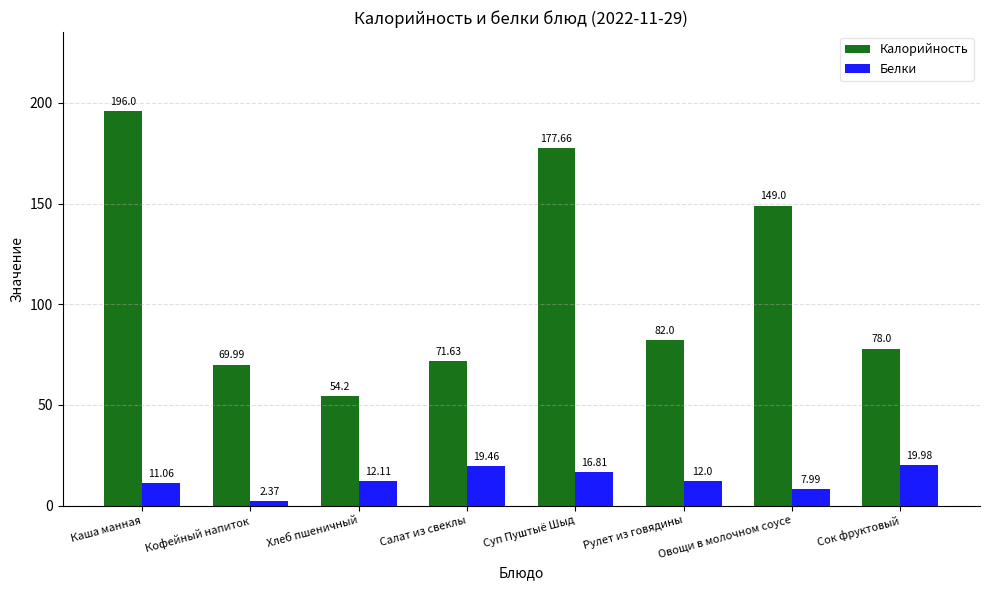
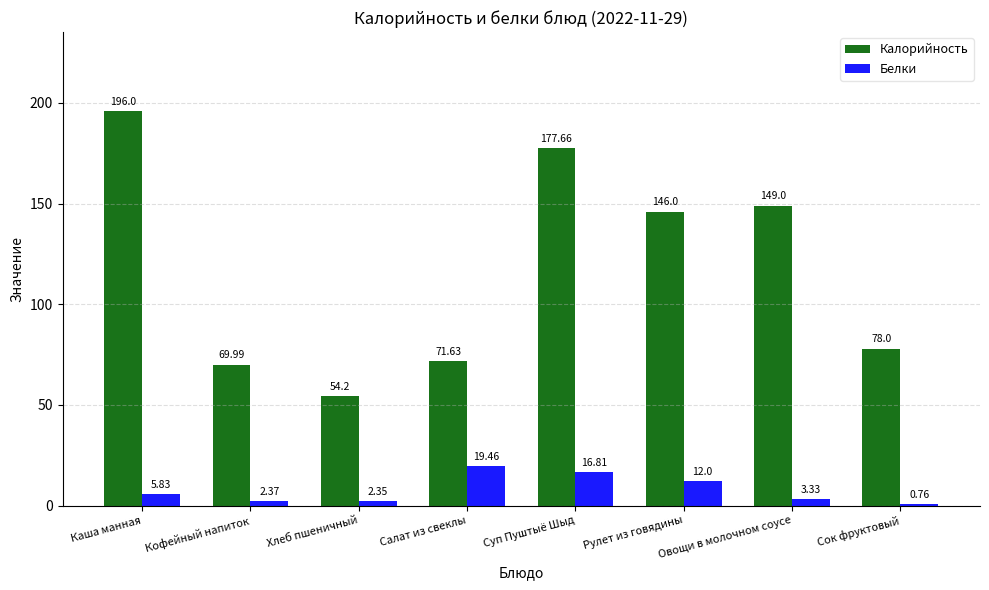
Белки, Каша манная: 11.06 -> 5.83
Белки, Хлеб пшеничный: 12.11 -> 2.35
Калорийность, Рулет из говядины: 82.0 -> 146.0
Белки, Овощи в молочном соусе: 7.99 -> 3.33
Белки, Сок фруктовый: 19.98 -> 0.76
